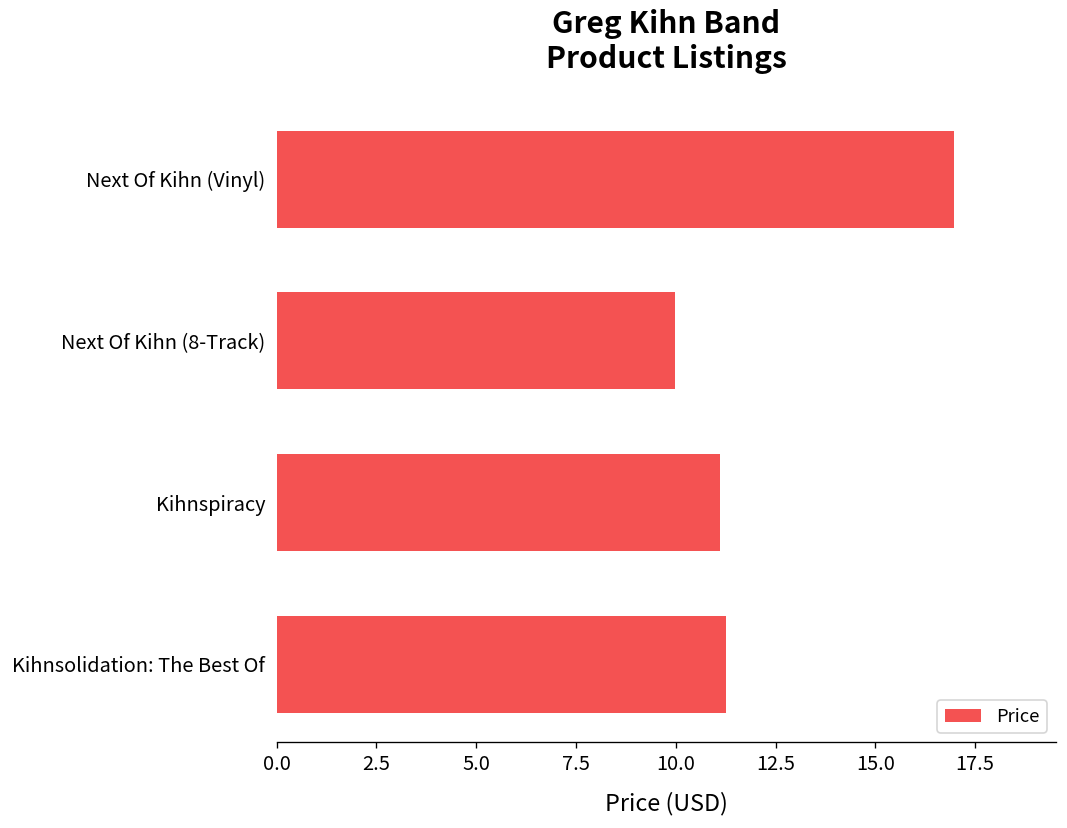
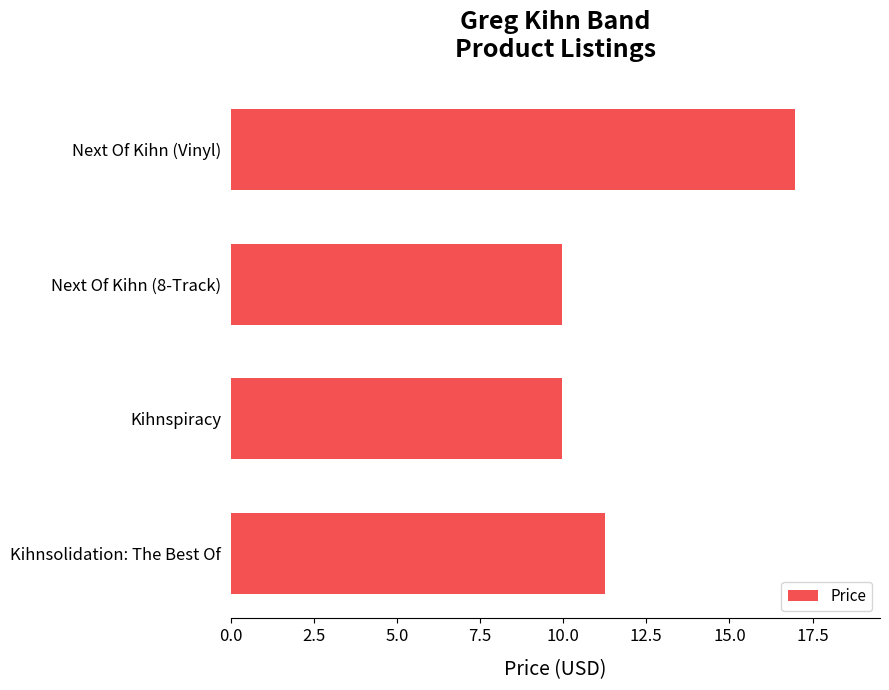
Kihnspiracy: 11.1 -> 10.0
